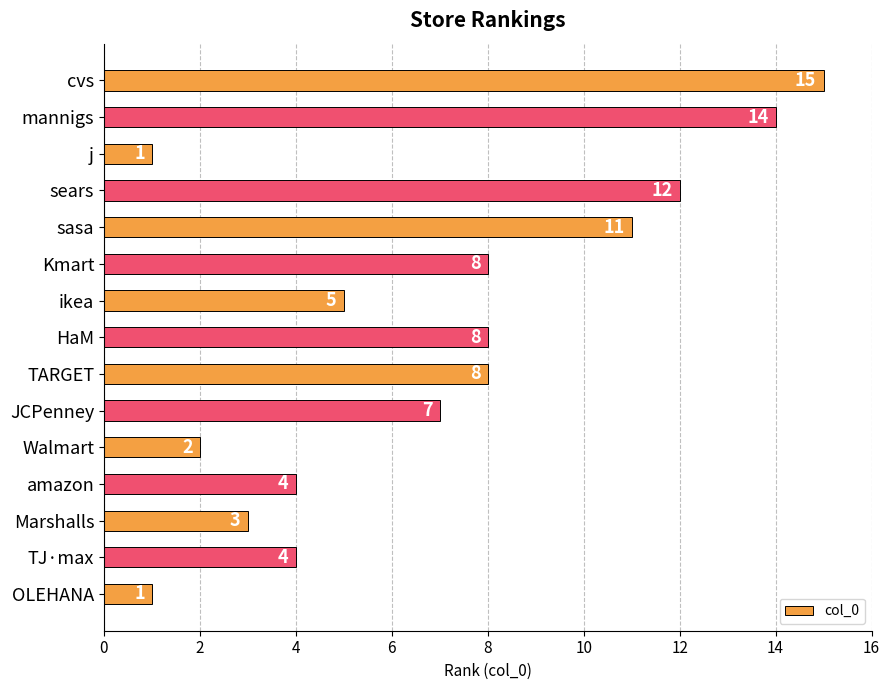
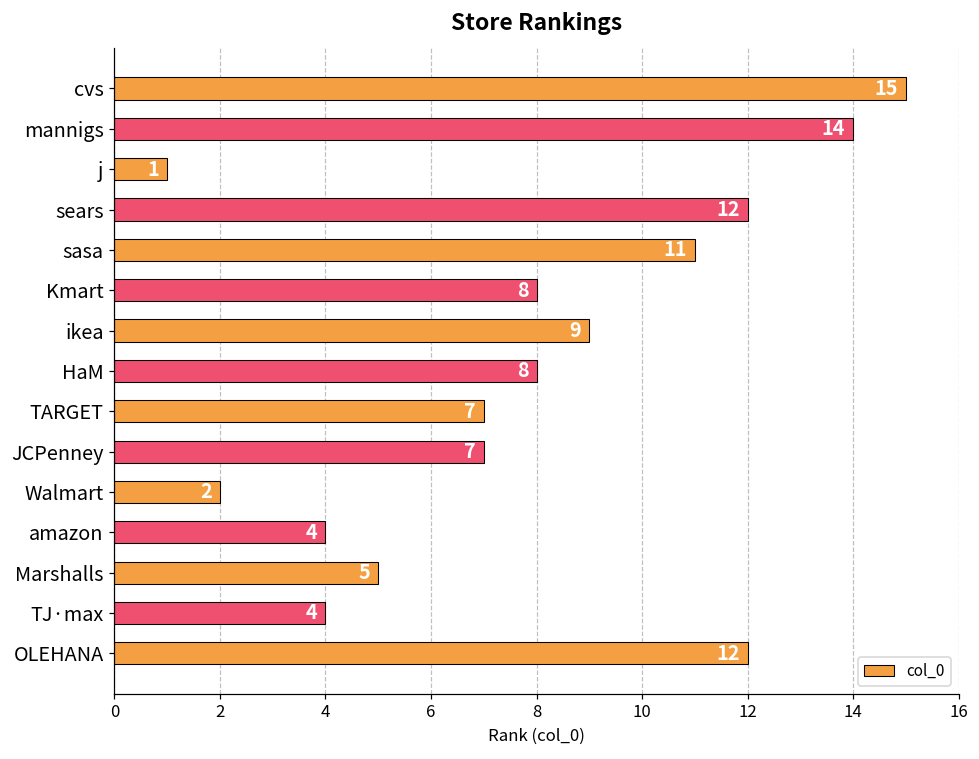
ikea: 5 -> 9
TARGET: 8 -> 7
Marshalls: 3 -> 5
OLEHANA: 1 -> 12
